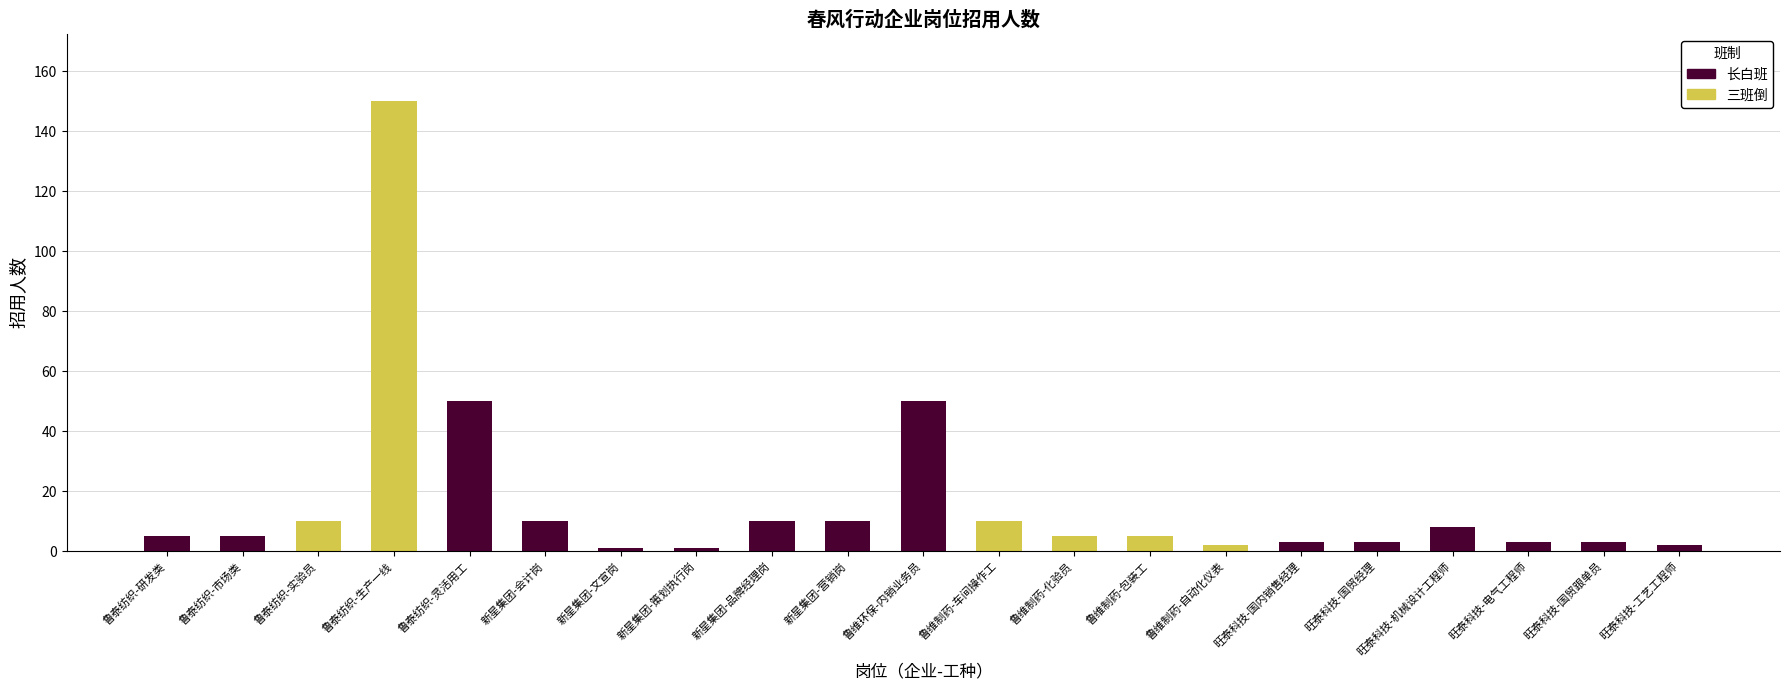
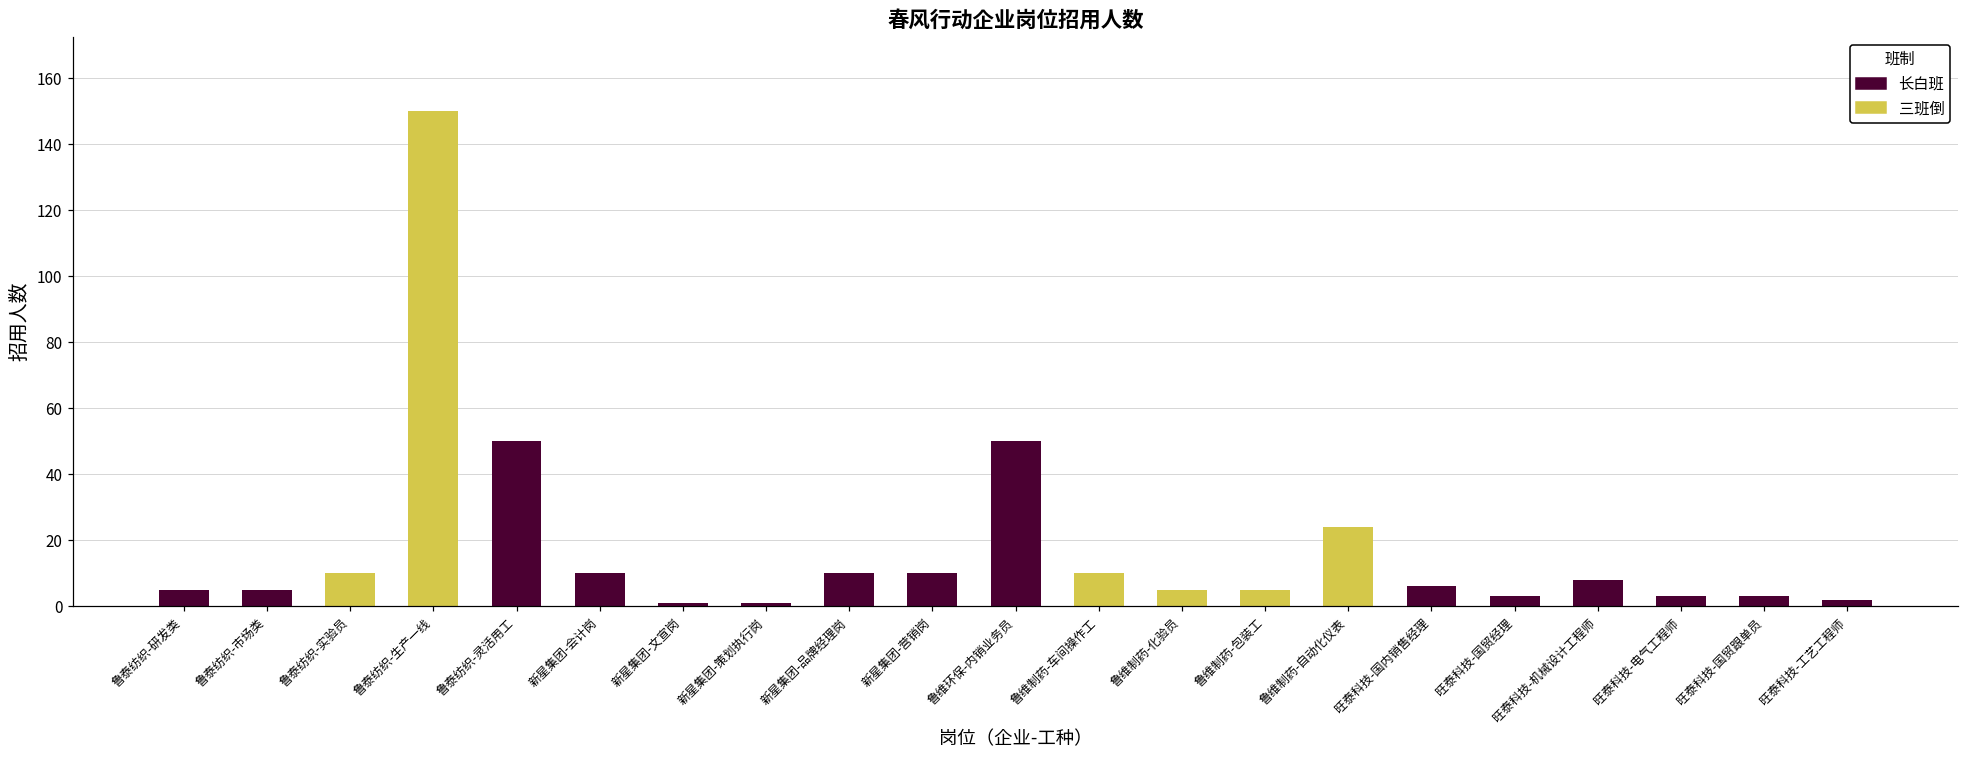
三班倒, 鲁维制药-自动化仪表: 2 -> 24
长白班, 旺泰科技-国内销售经理: 3 -> 6
